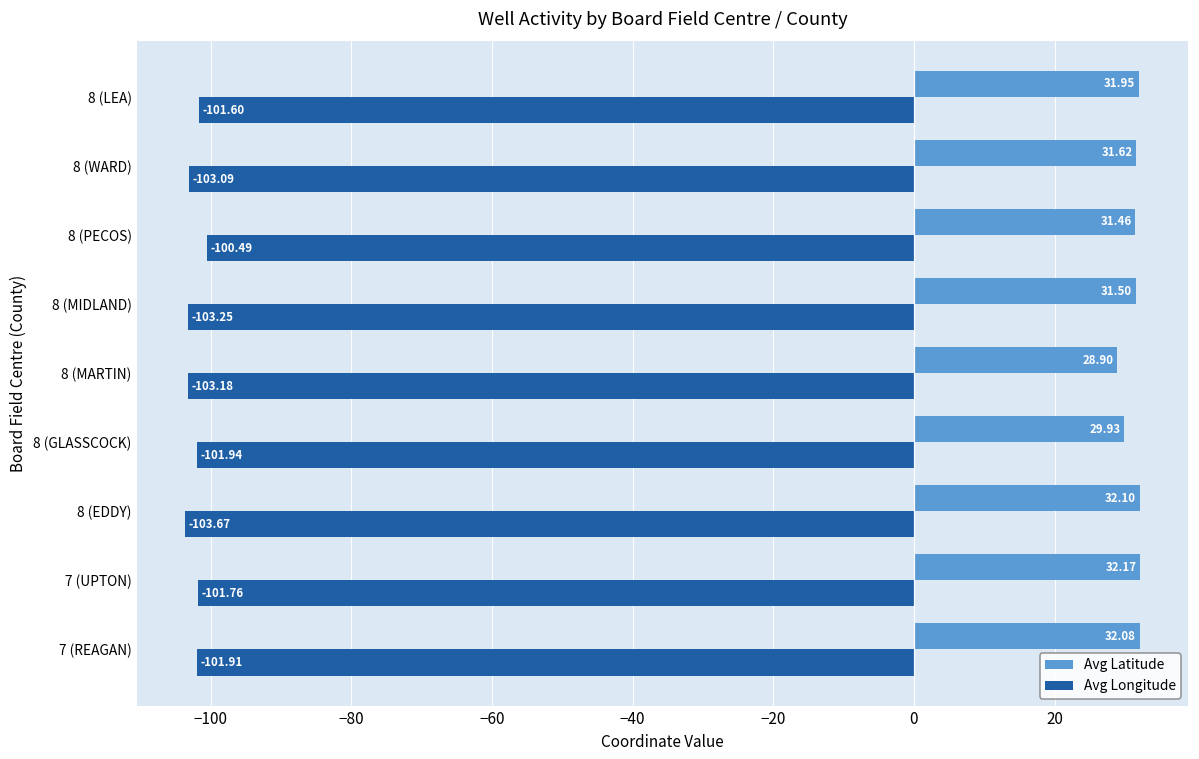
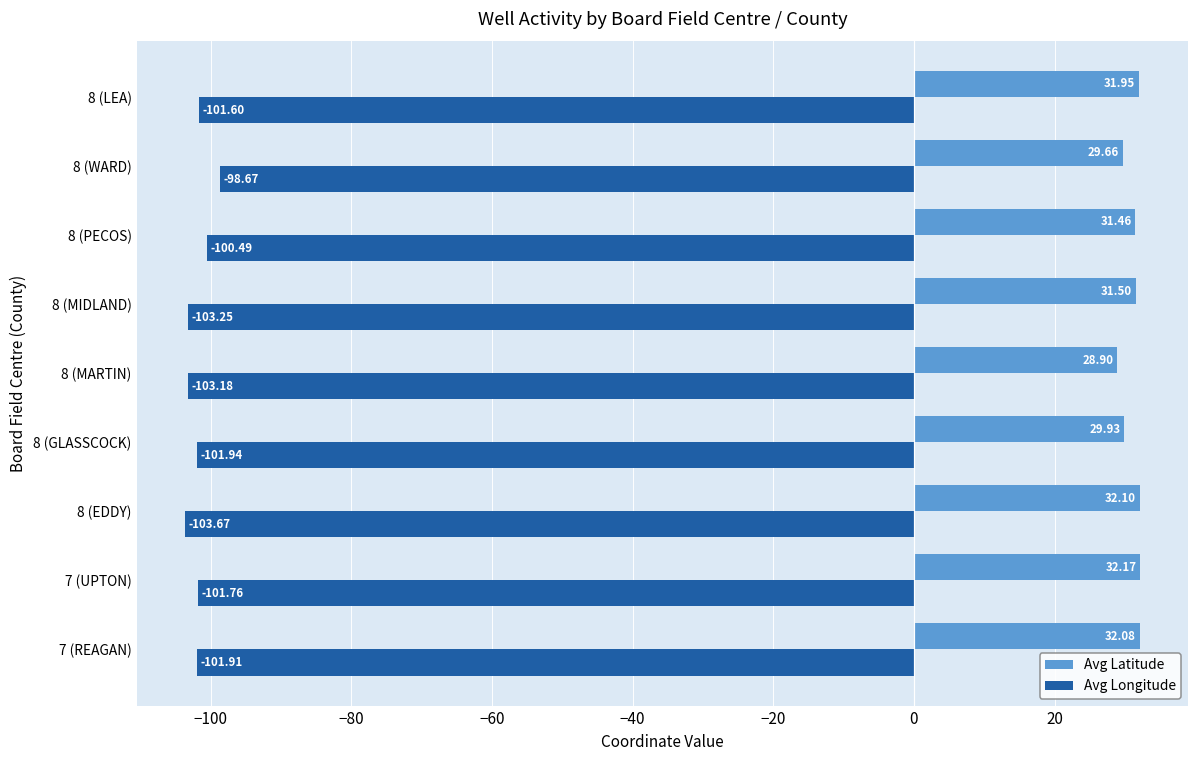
Avg Latitude, 8 (WARD): 31.62 -> 29.66
Avg Longitude, 8 (WARD): -103.09 -> -98.67
